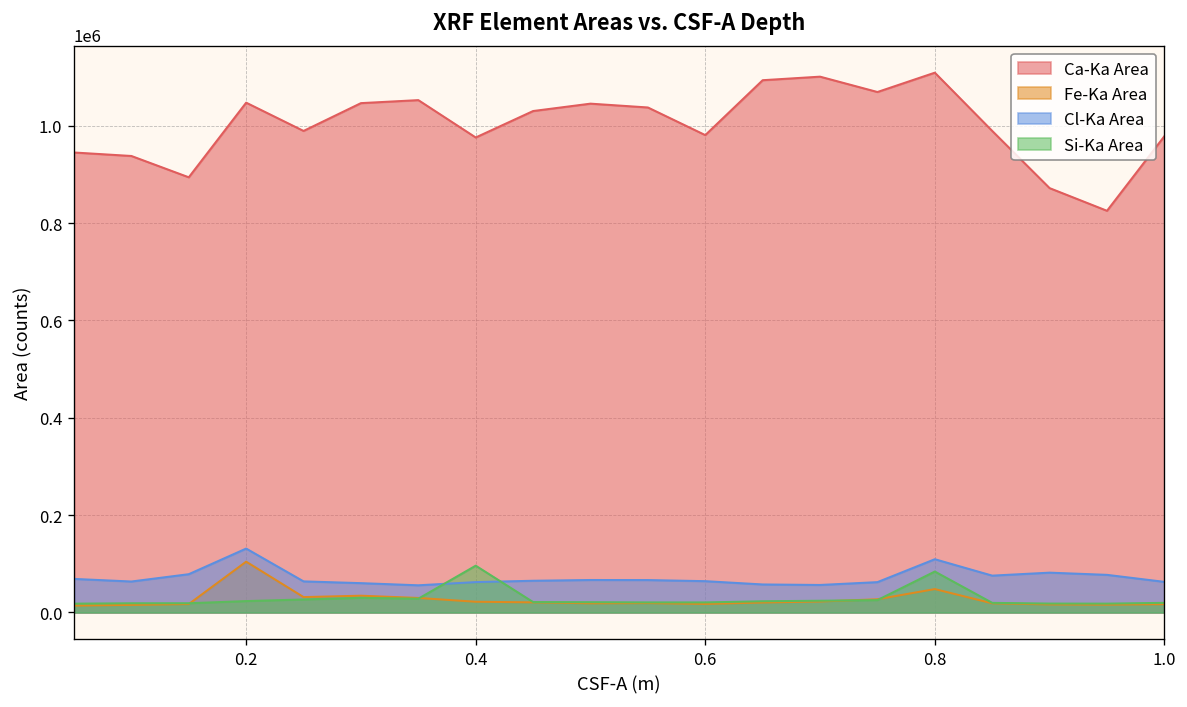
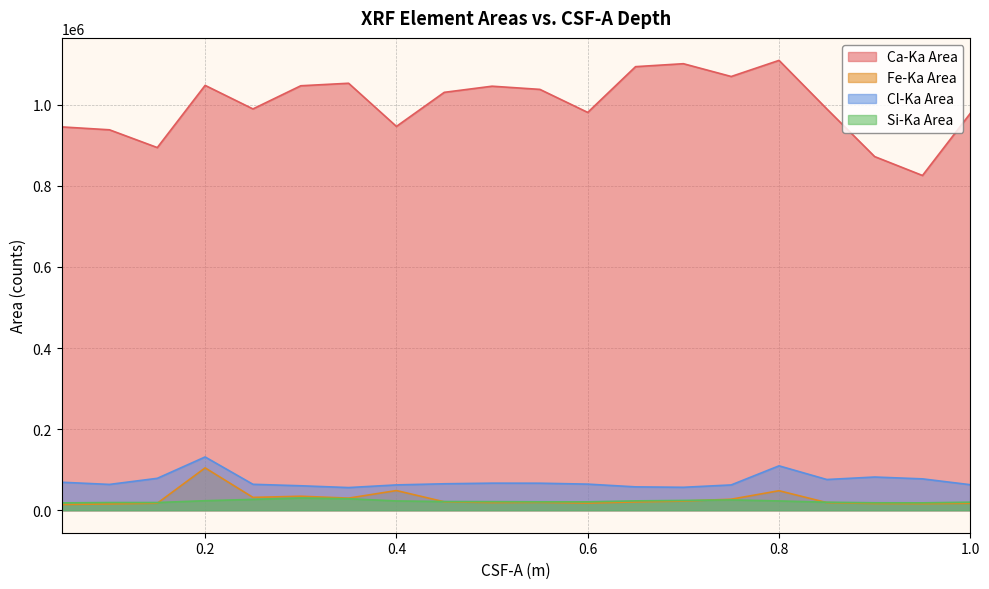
Ca-Ka Area, 0.4: 980000 -> 950000
Fe-Ka Area, 0.4: 20000 -> 50000
Si-Ka Area, 0.4: 100000 -> 20000
Si-Ka Area, 0.8: 80000 -> 20000
